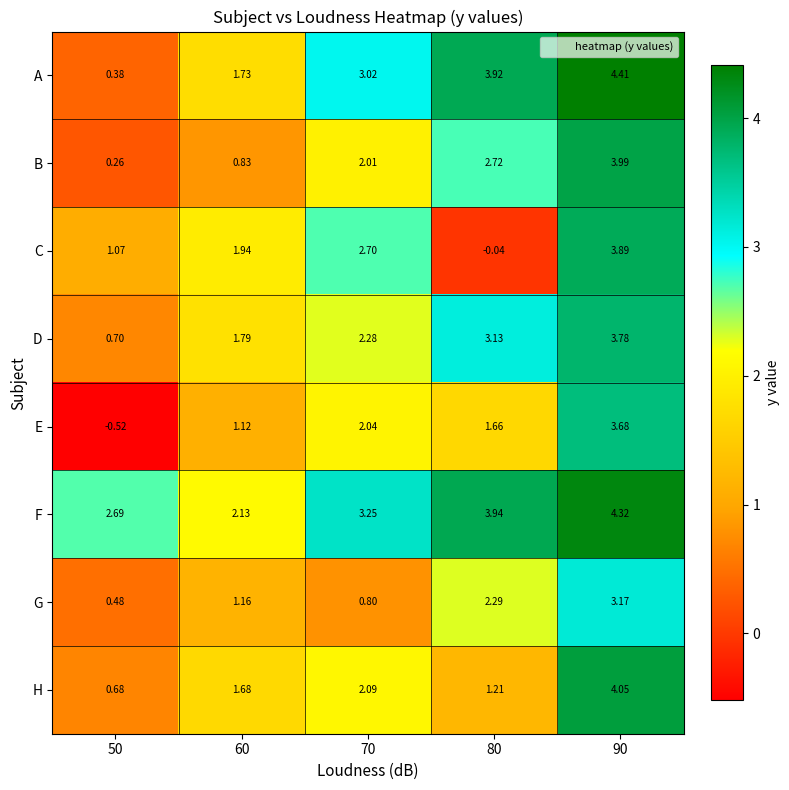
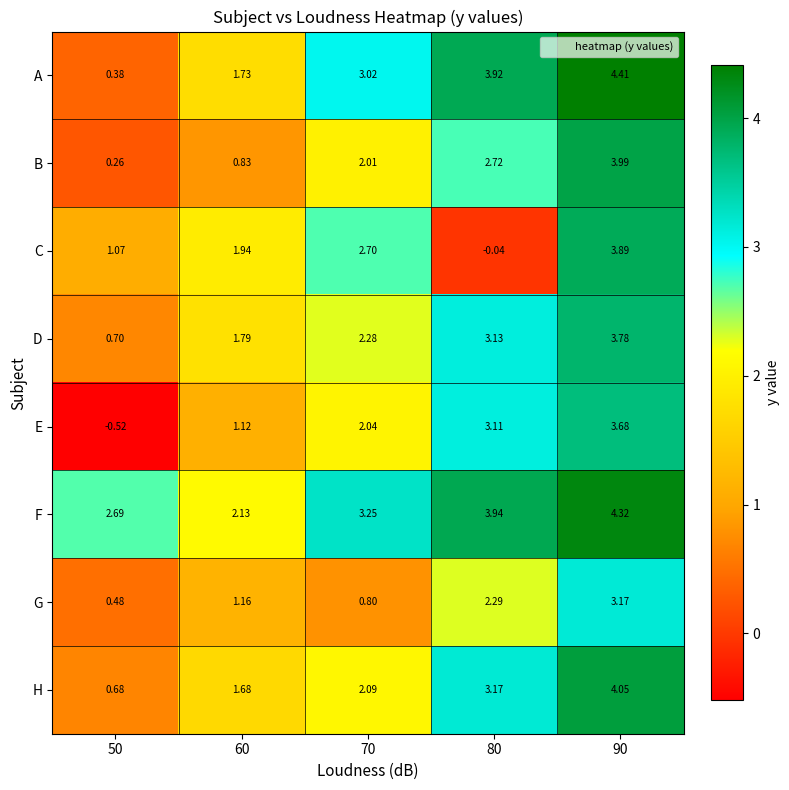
E, 80: 1.66 -> 3.11
H, 80: 1.21 -> 3.17
